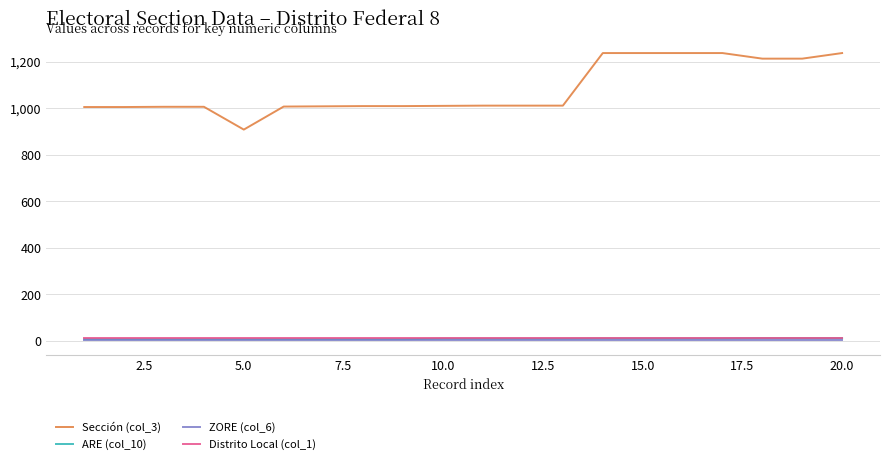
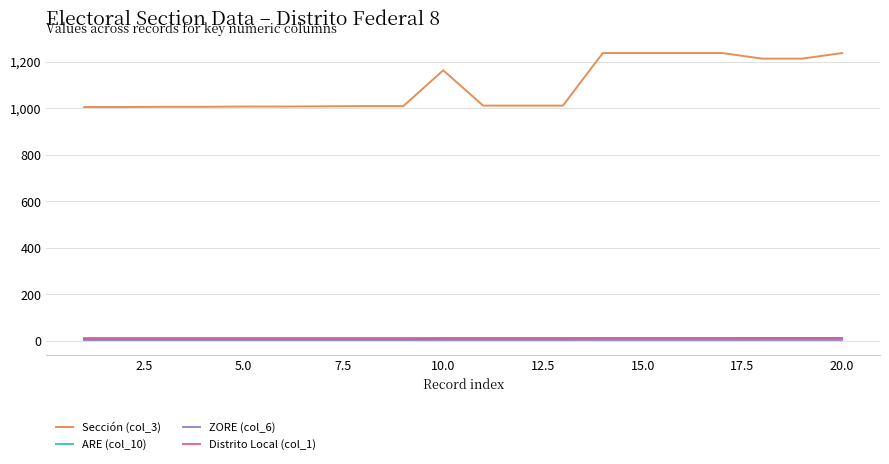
Sección (col_3), 5.0: 910 -> 1,010
Sección (col_3), 10.0: 1,010 -> 1,160
